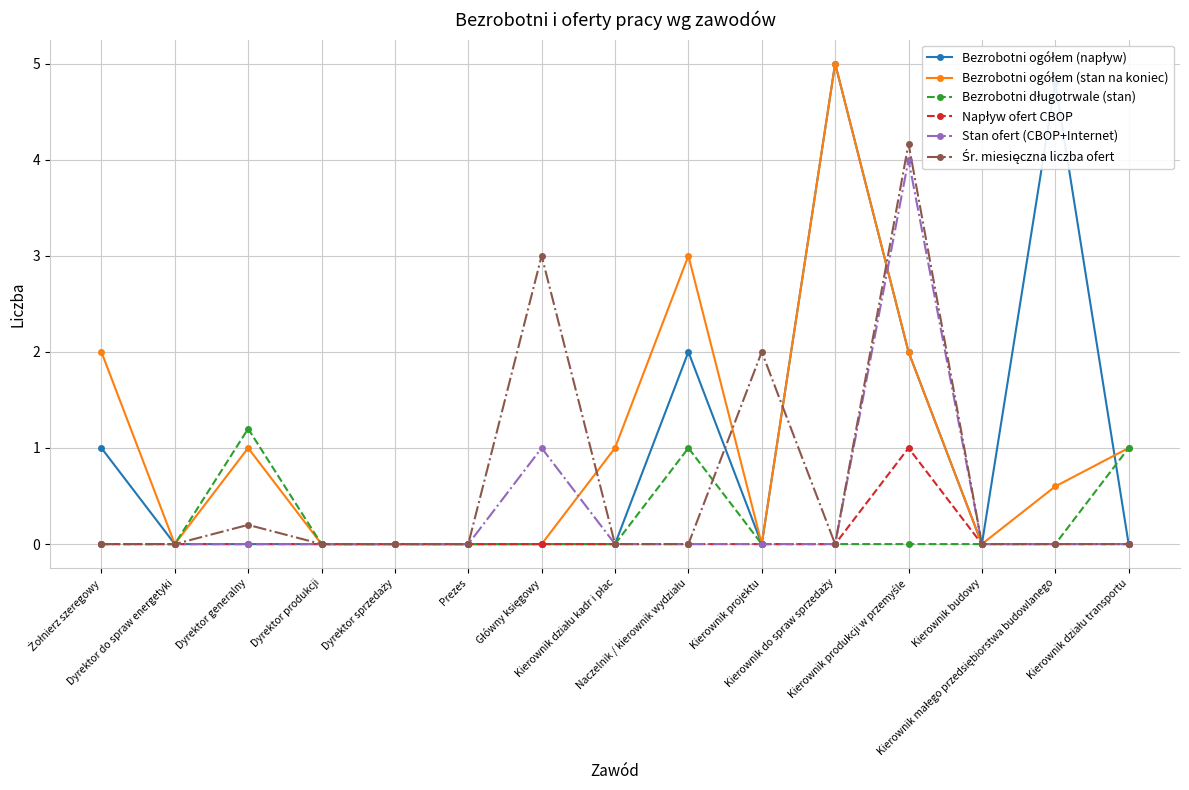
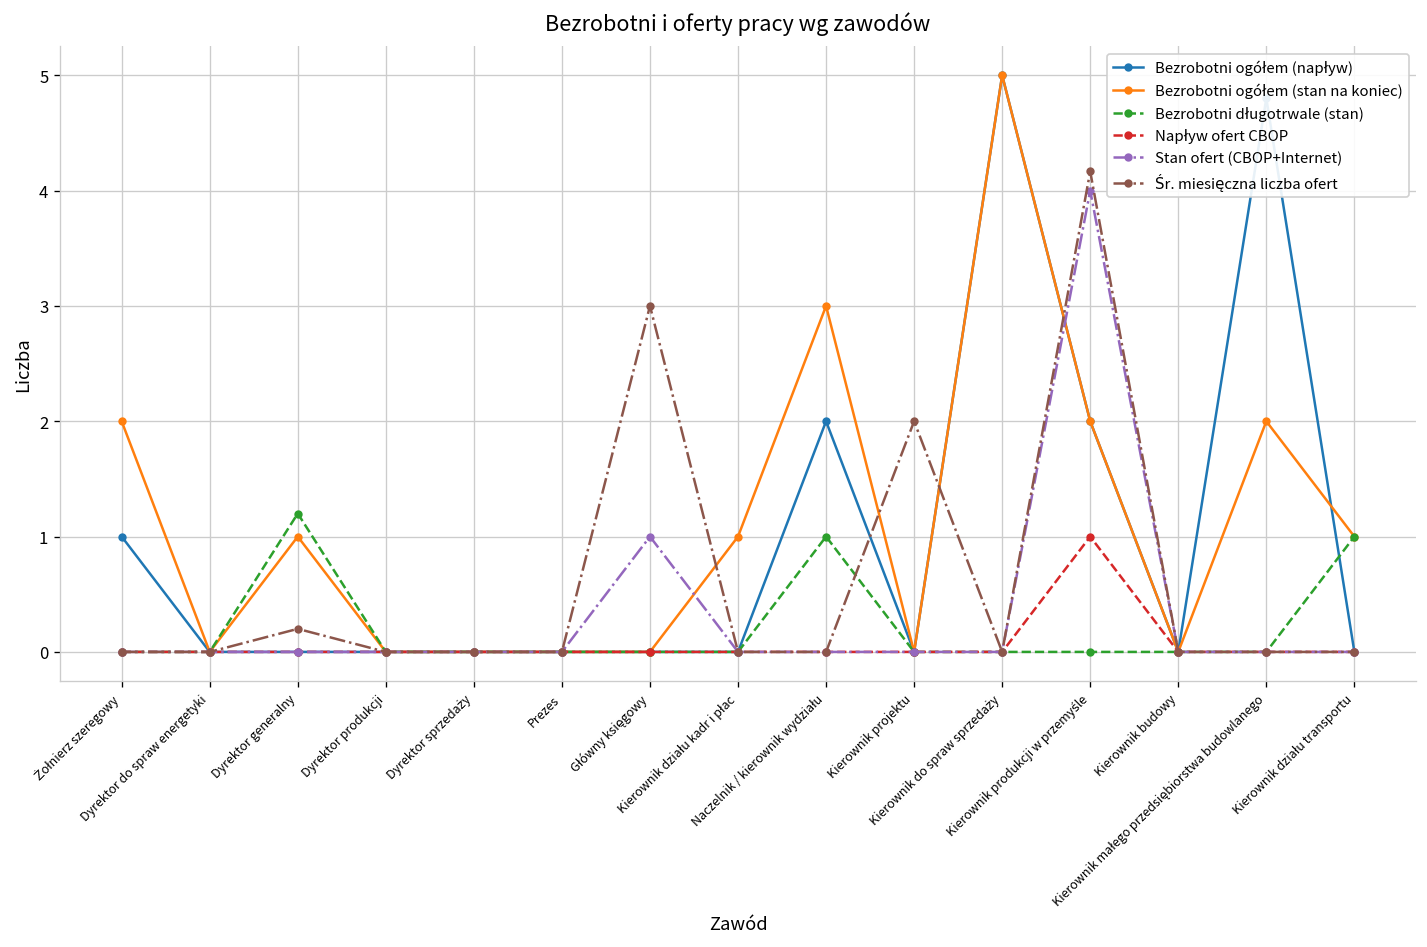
Bezrobotni ogółem (stan na koniec), Kierownik małego przedsiębiorstwa budowlanego: 0.6 -> 2.0
